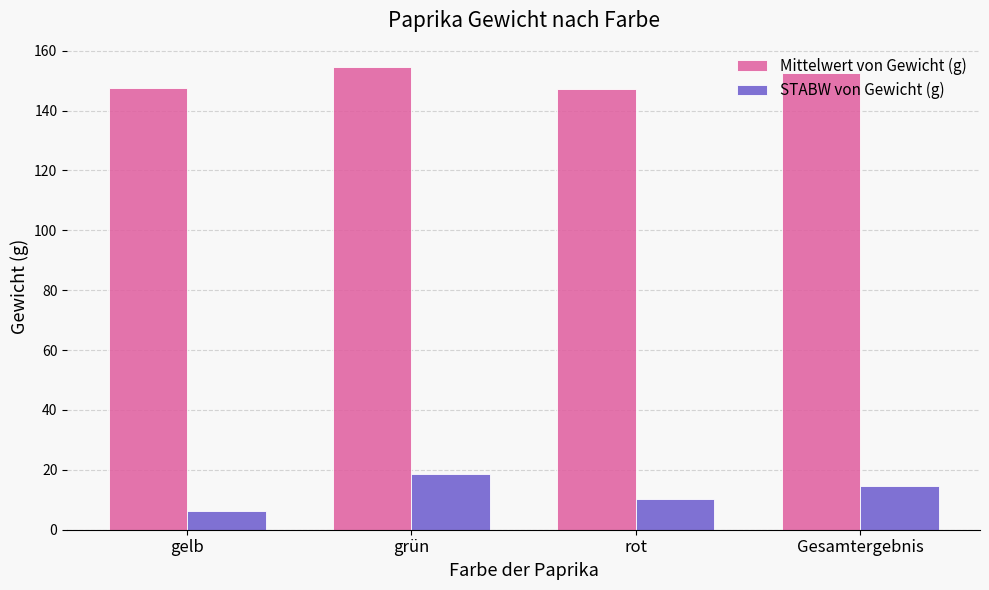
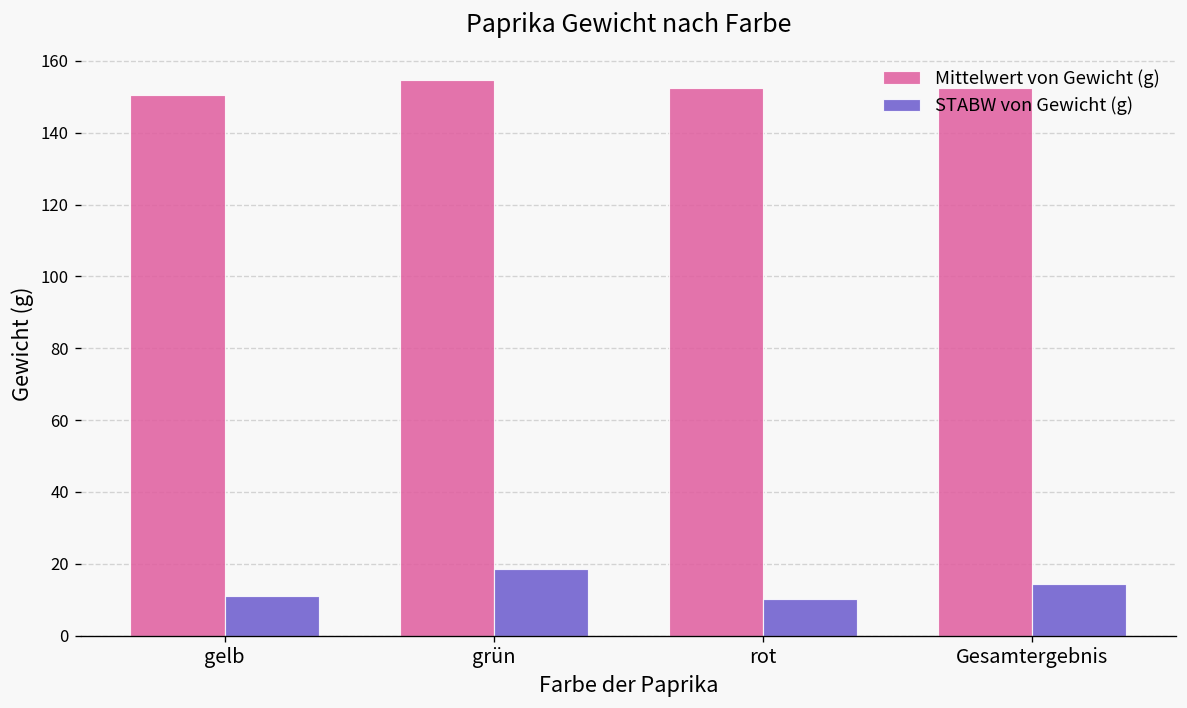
Mittelwert von Gewicht (g), gelb: 148 -> 150
STABW von Gewicht (g), gelb: 6 -> 11
Mittelwert von Gewicht (g), rot: 147 -> 152
